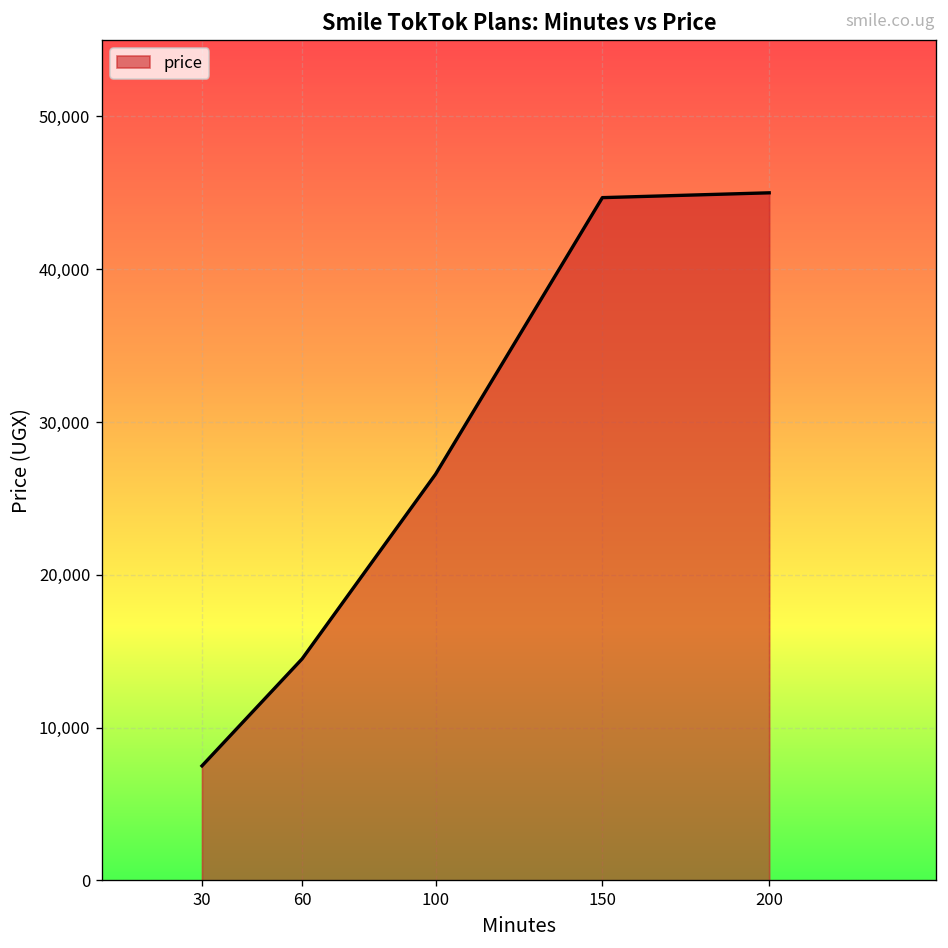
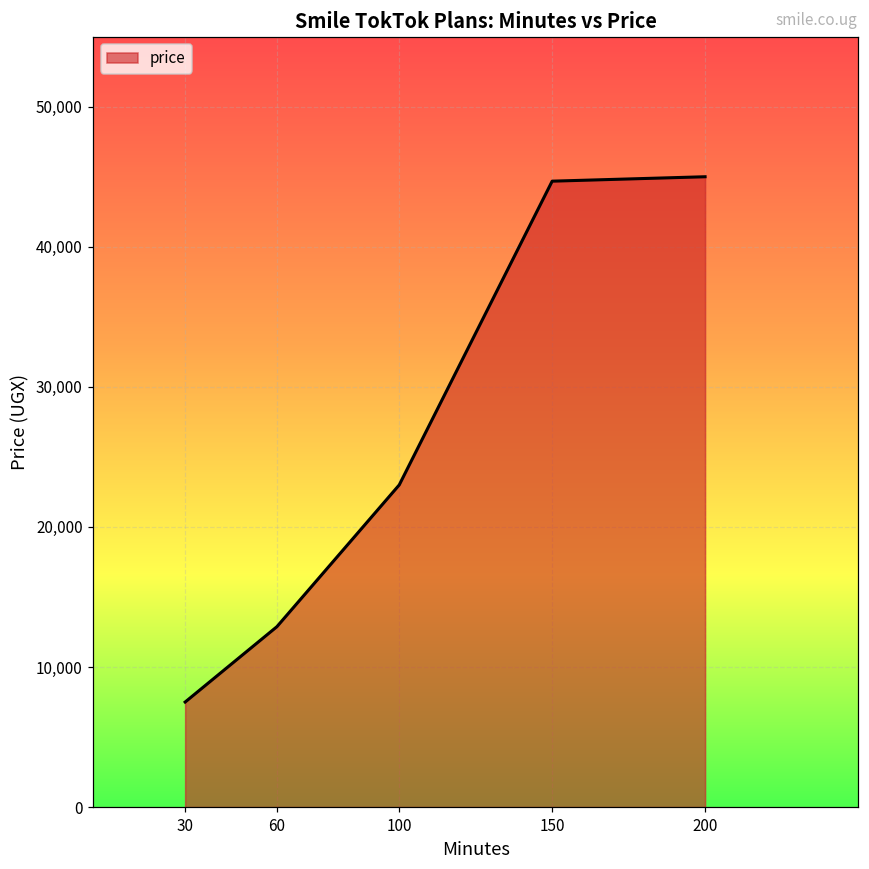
60: 14,500 -> 12,900
100: 26,600 -> 23,000
